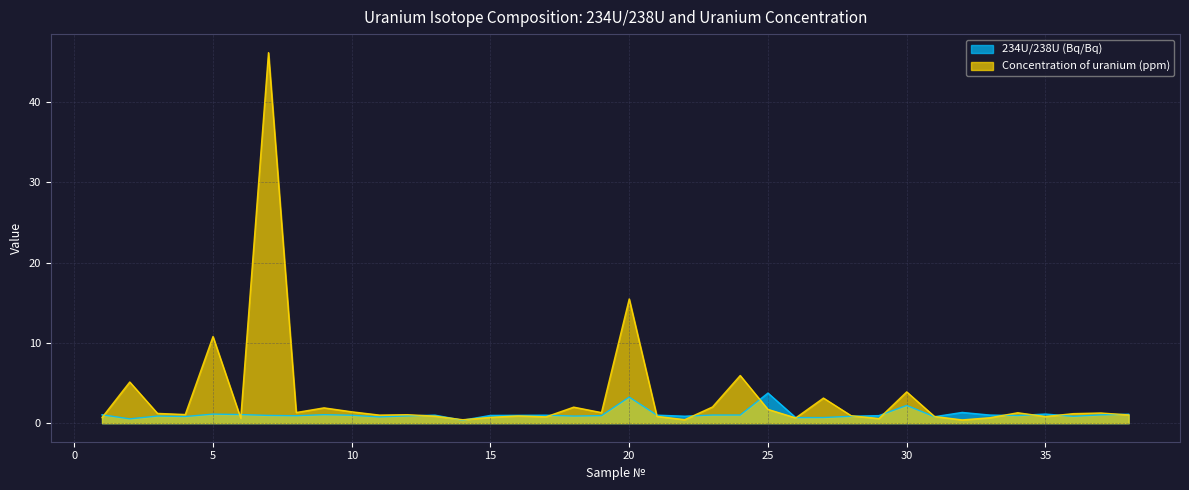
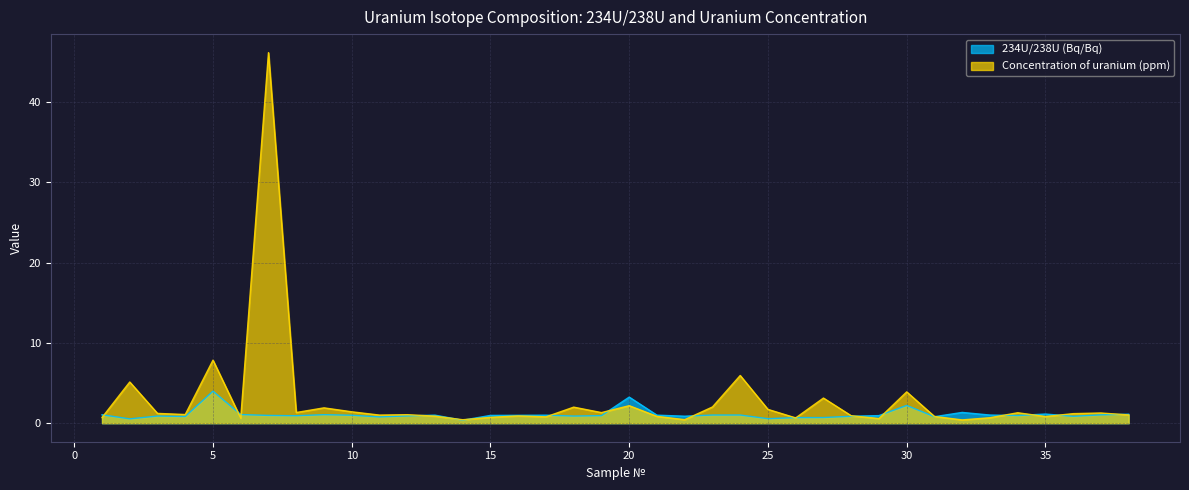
234U/238U (Bq/Bq), 5: 1 -> 4
Concentration of uranium (ppm), 5: 11 -> 8
Concentration of uranium (ppm), 20: 15 -> 2
234U/238U (Bq/Bq), 25: 4 -> 1
